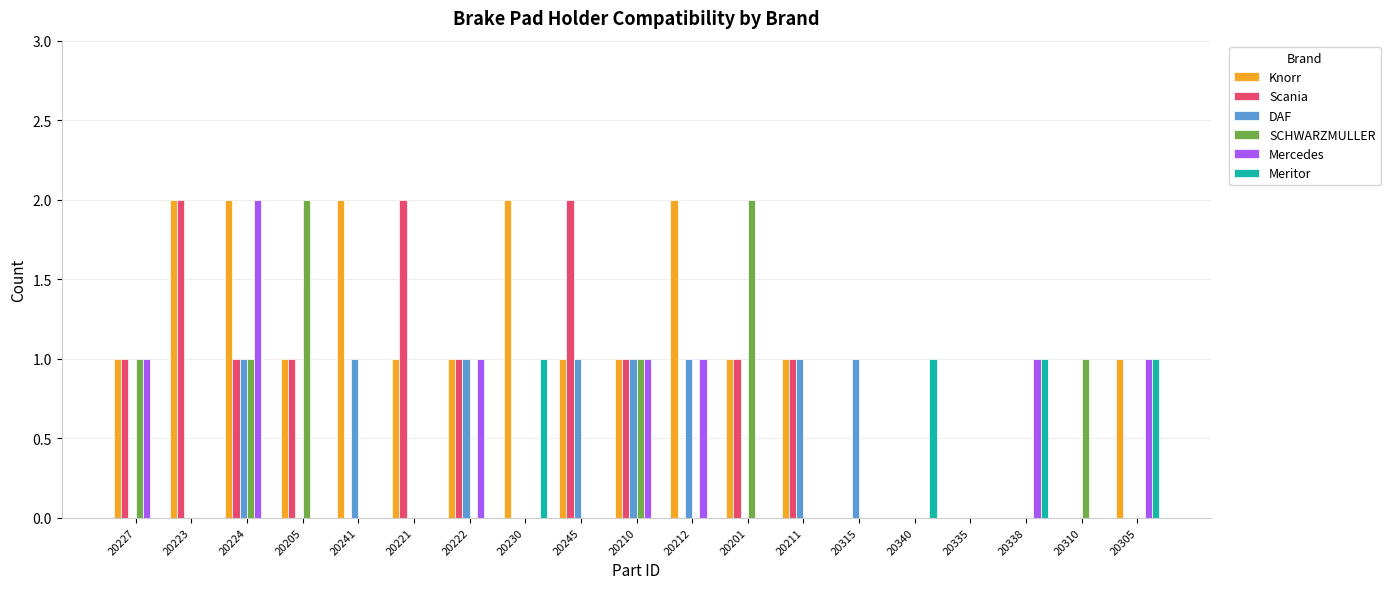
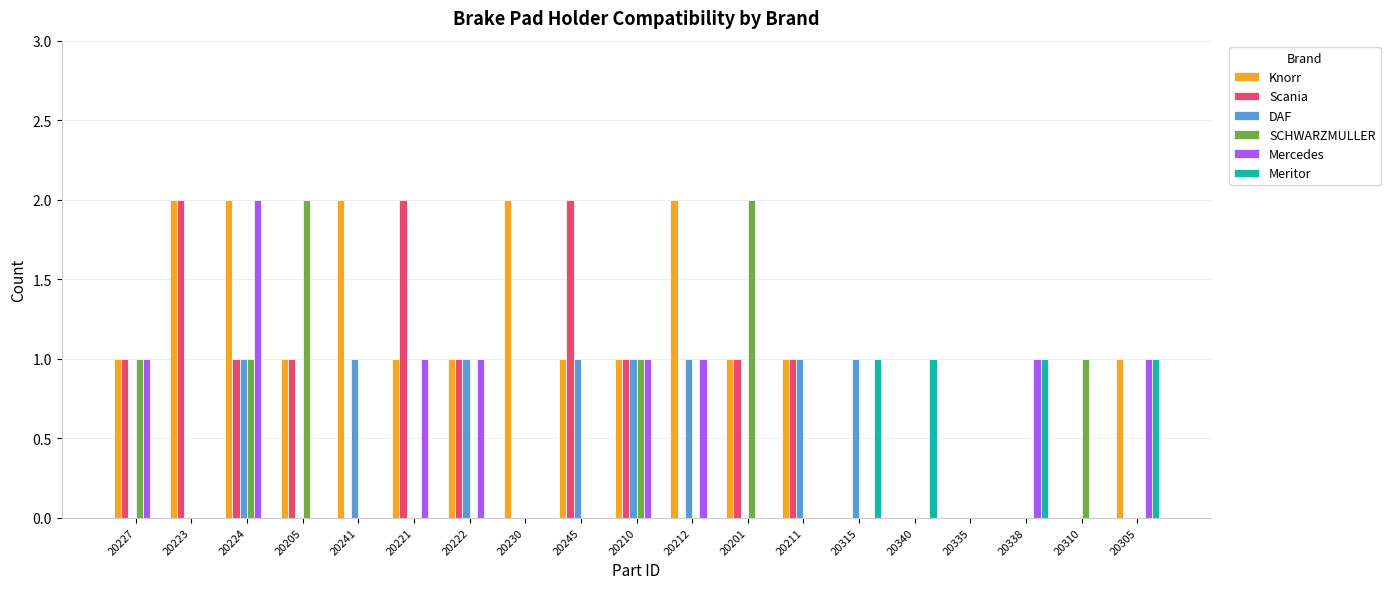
Mercedes, 20221: 0 -> 1
Meritor, 20230: 1 -> 0
Meritor, 20315: 0 -> 1
